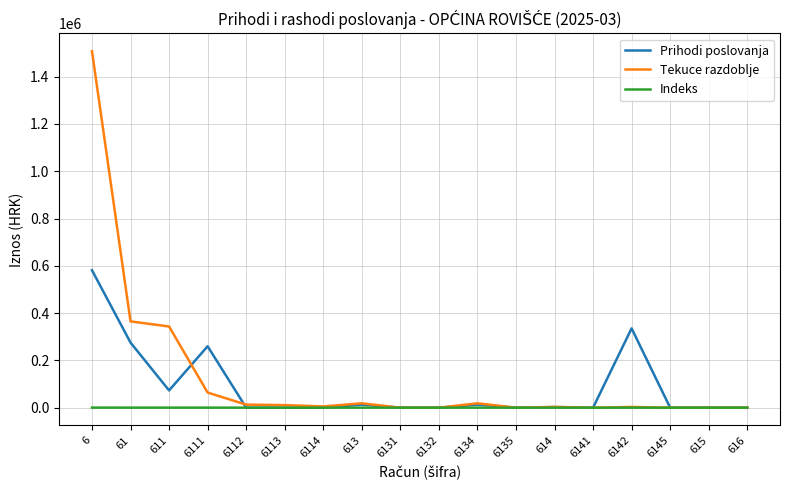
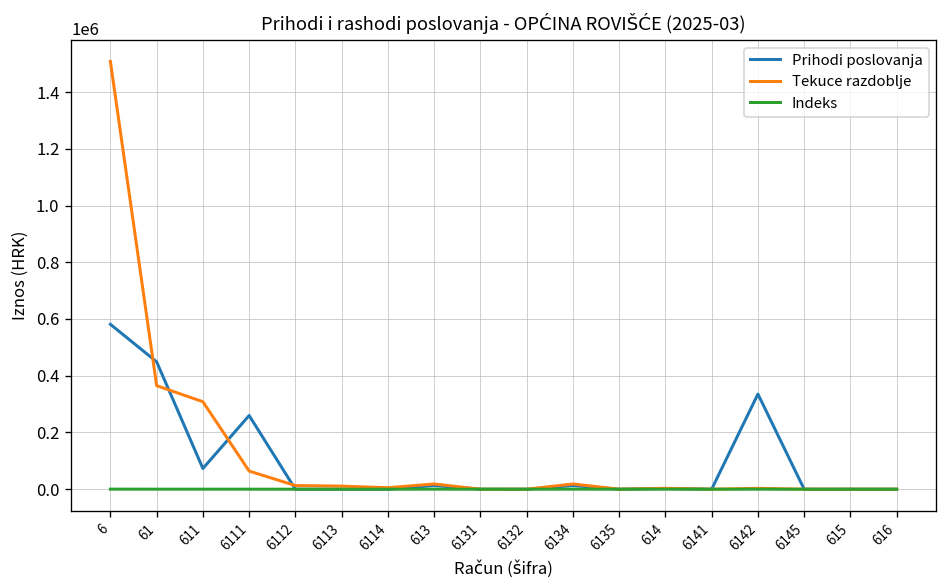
Prihodi poslovanja, 61: 280000 -> 450000
Tekuce razdoblje, 611: 340000 -> 310000
